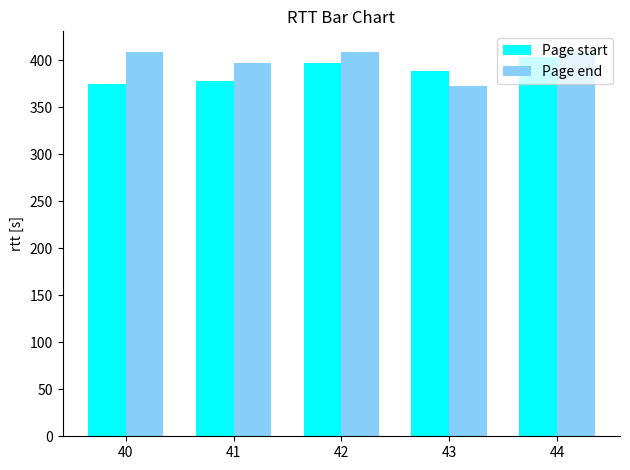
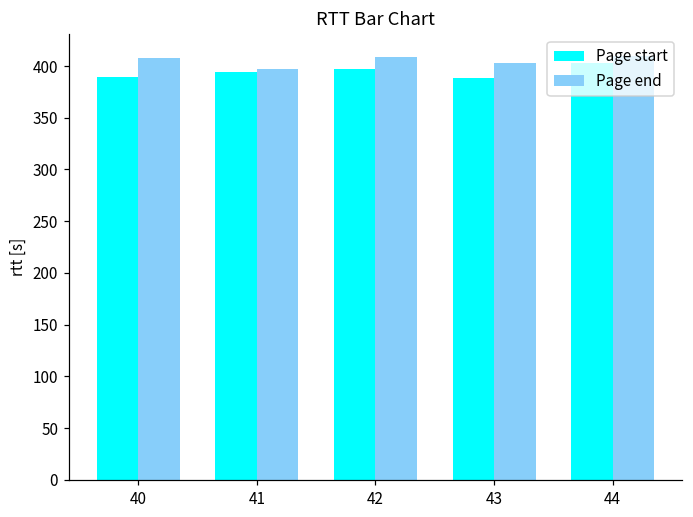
Page start, 40: 380 -> 390
Page start, 41: 380 -> 390
Page end, 43: 370 -> 400
